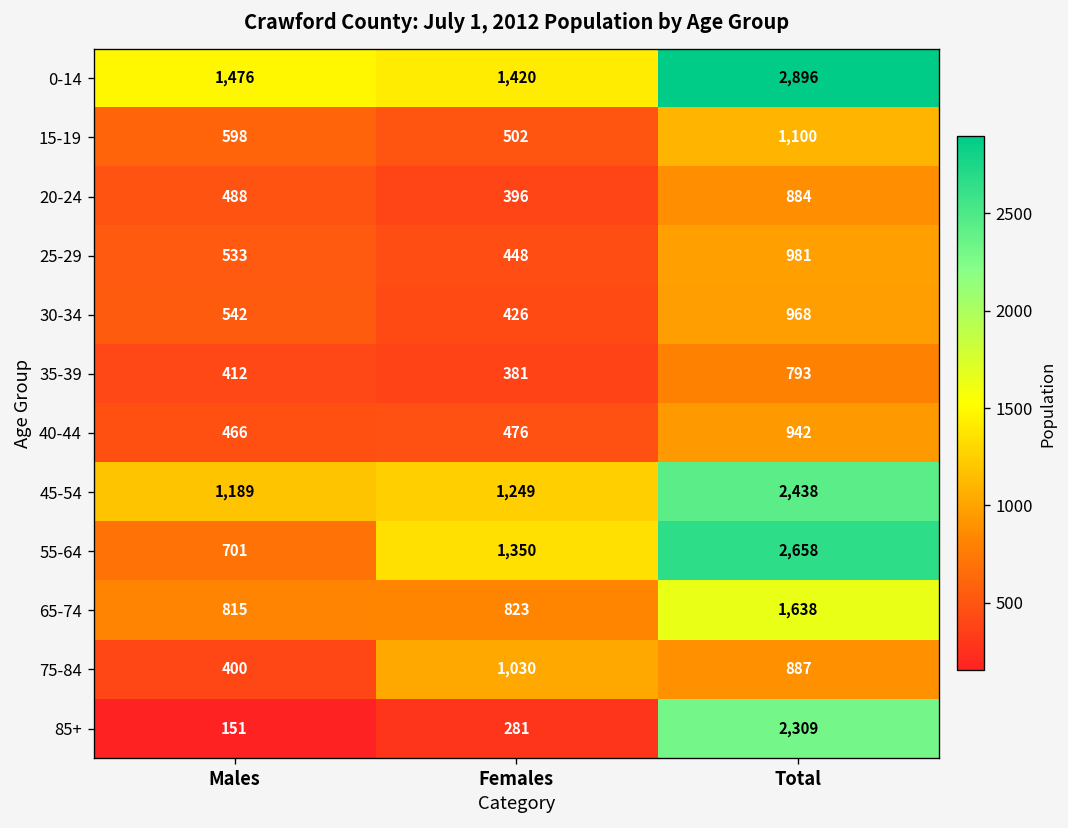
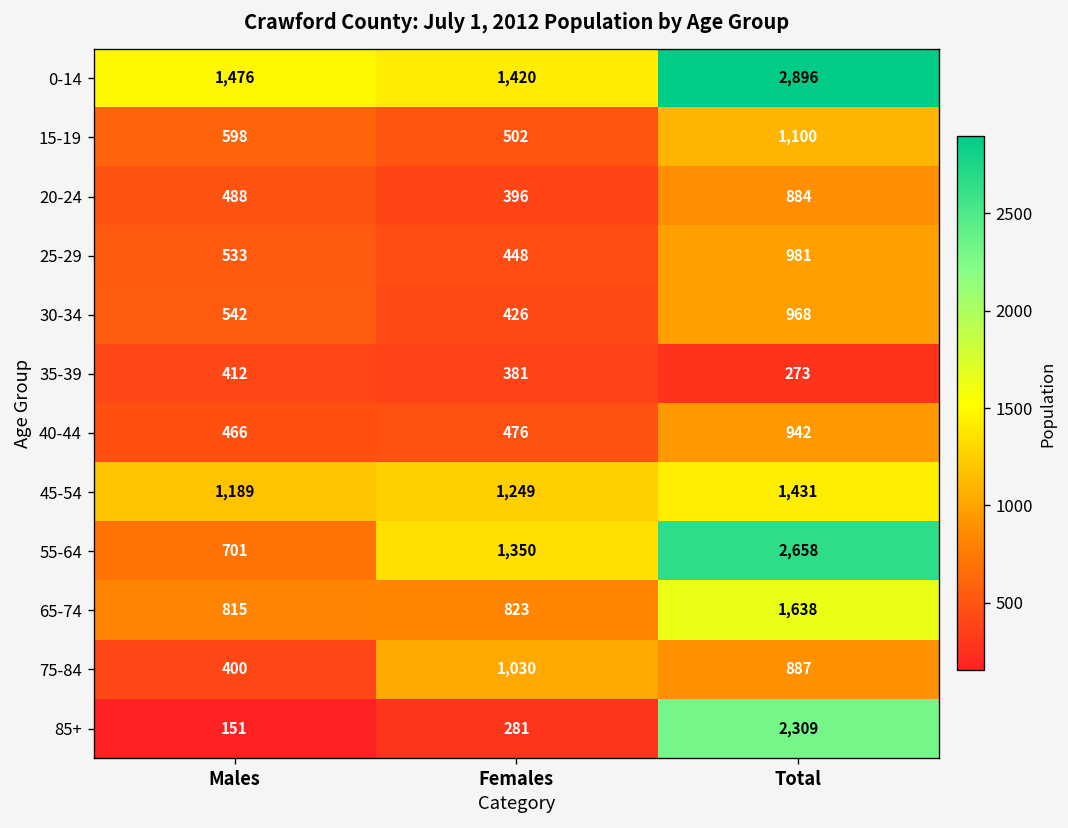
35-39, Total: 793 -> 273
45-54, Total: 2,438 -> 1,431
